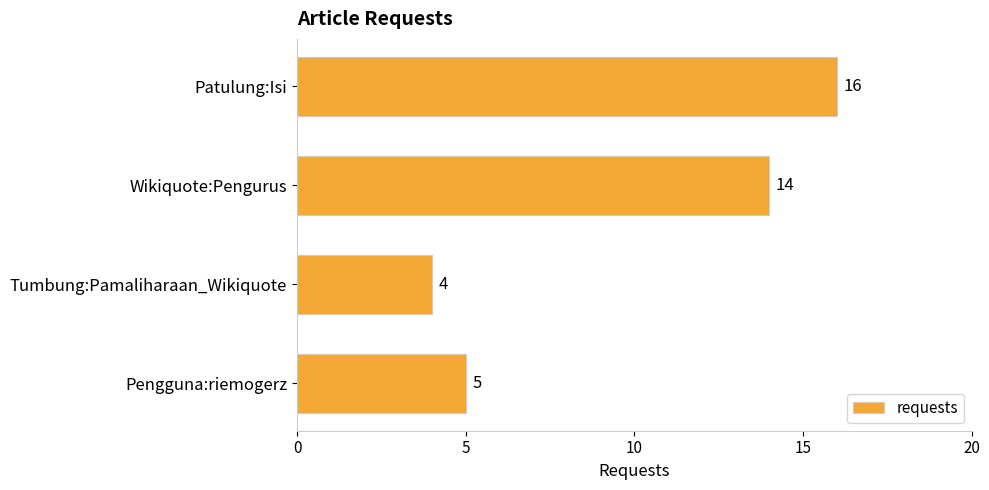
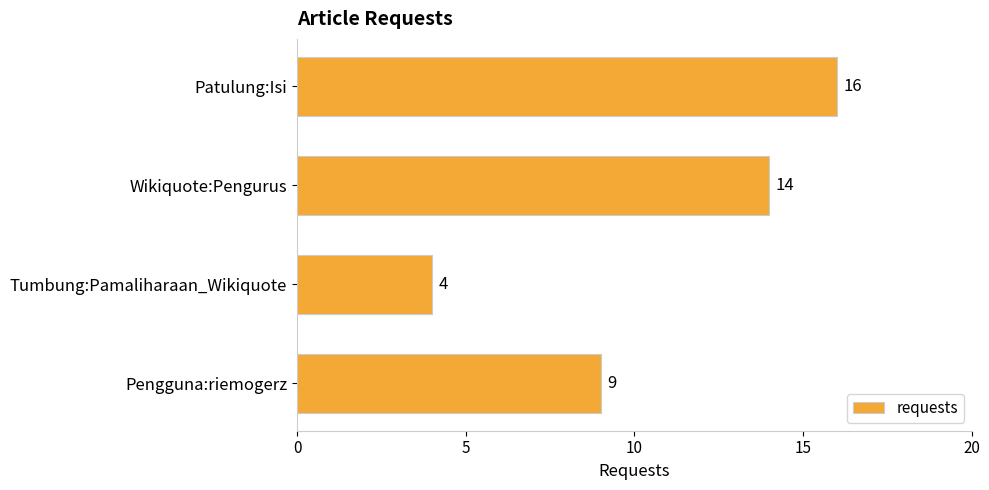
Pengguna:riemogerz: 5 -> 9
